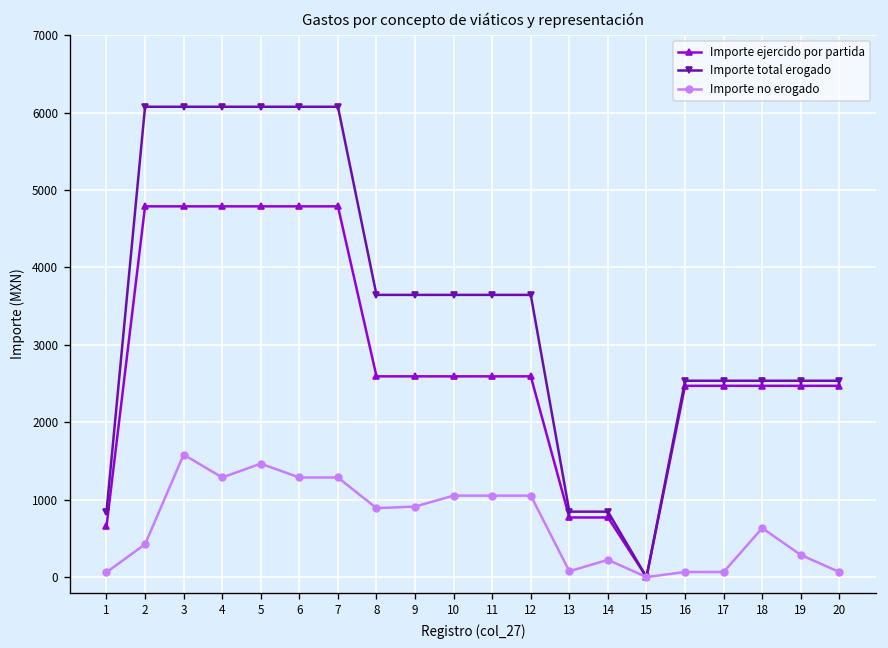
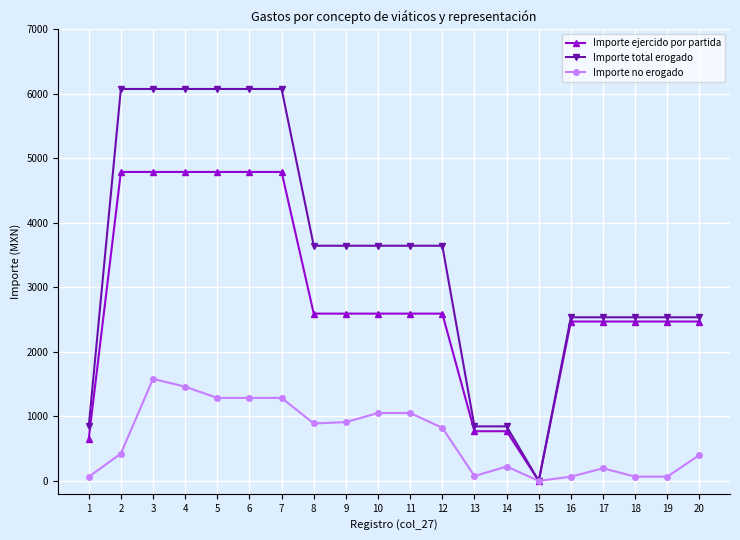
Importe no erogado, 4: 1300 -> 1500
Importe no erogado, 5: 1500 -> 1300
Importe no erogado, 12: 1100 -> 800
Importe no erogado, 17: 100 -> 200
Importe no erogado, 18: 600 -> 100
Importe no erogado, 19: 300 -> 100
Importe no erogado, 20: 100 -> 400
